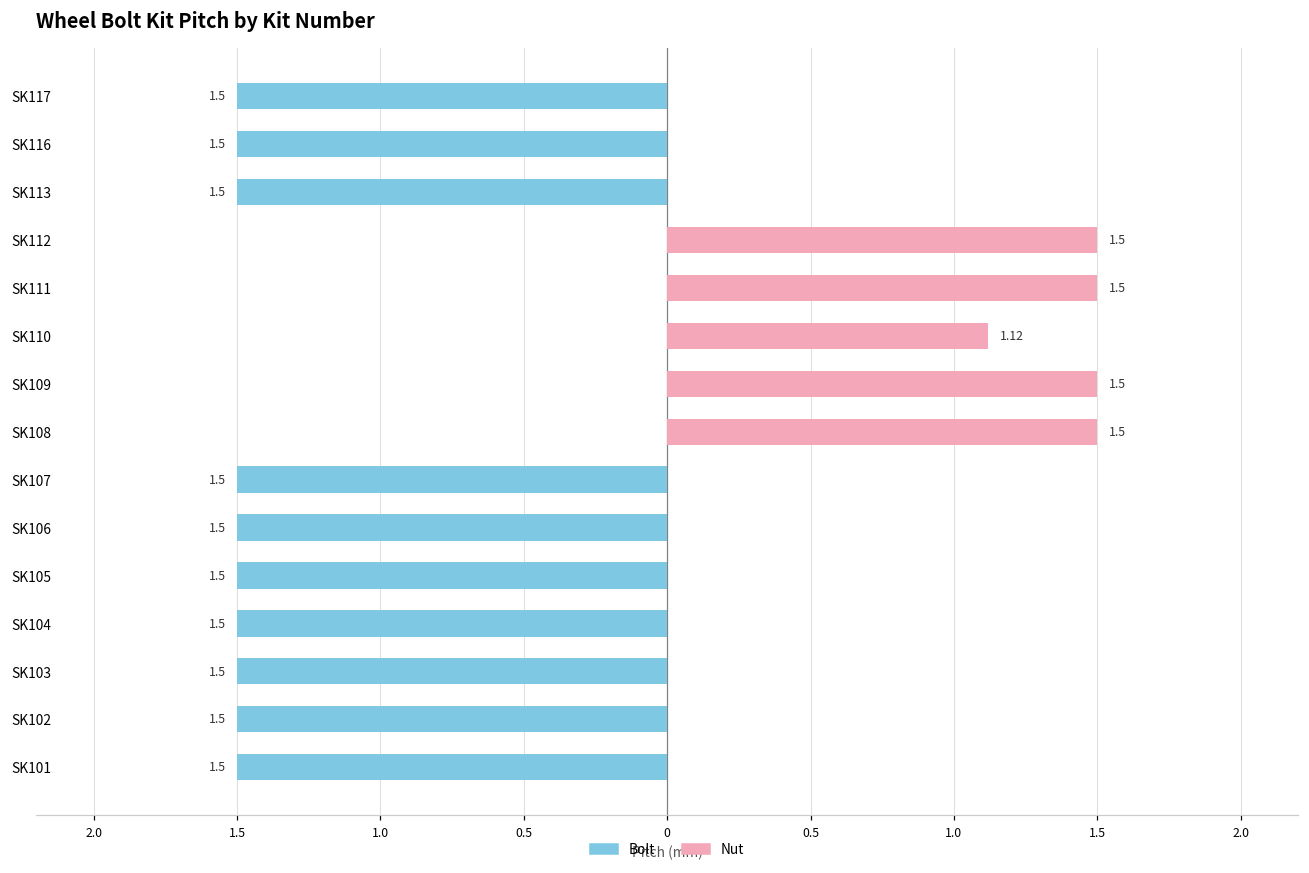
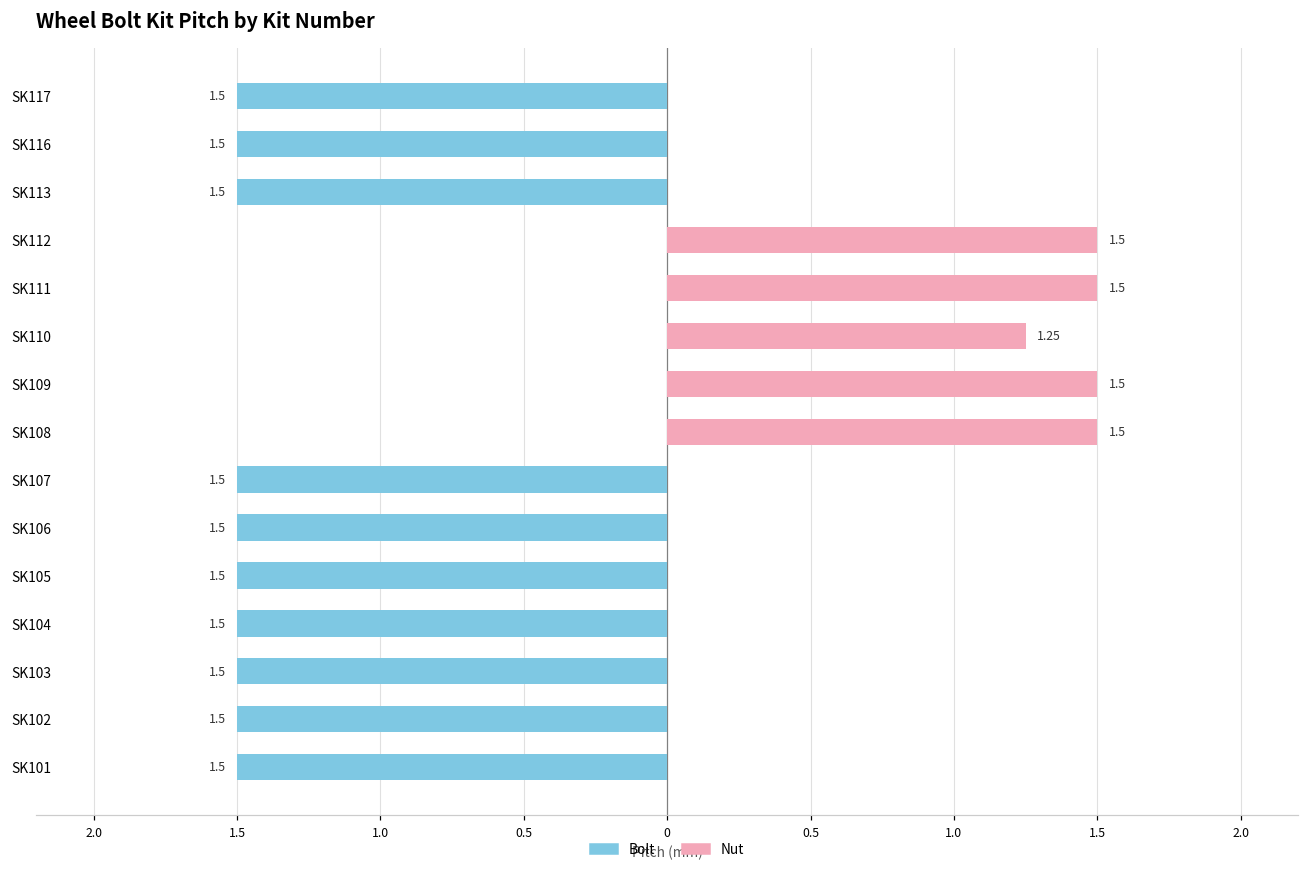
Nut, SK110: 1.12 -> 1.25
